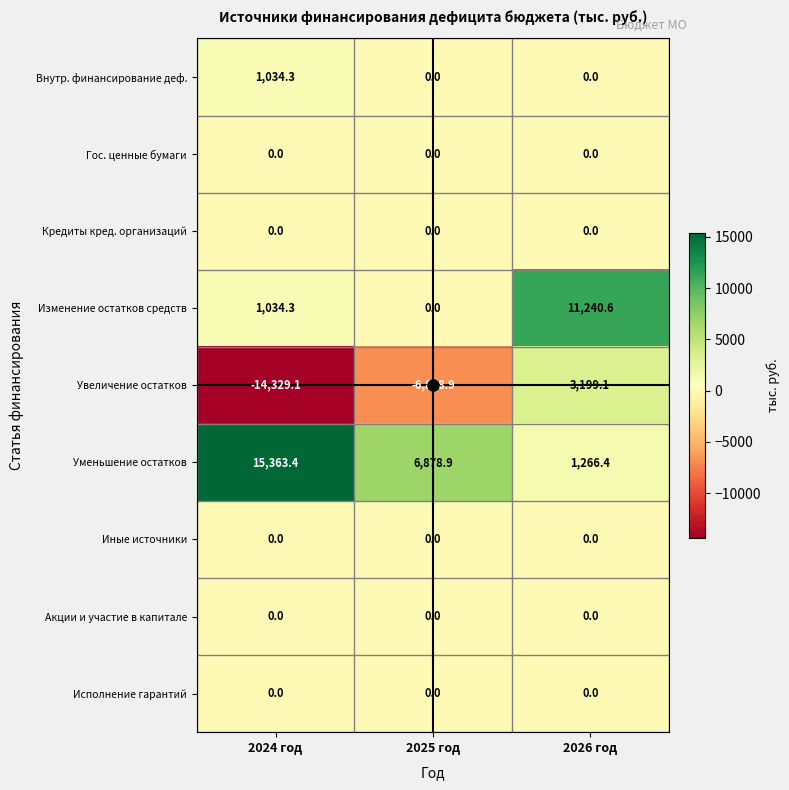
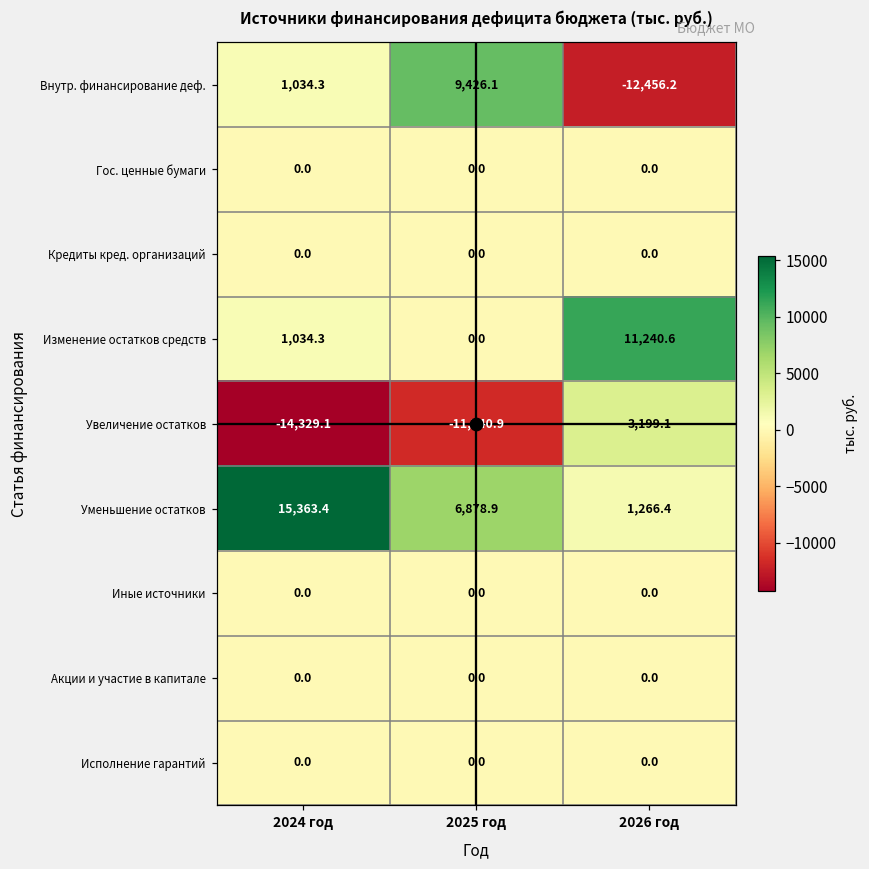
Внутр. финансирование деф., 2025 год: 0.0 -> 9,426.1
Внутр. финансирование деф., 2026 год: 0.0 -> -12,456.2
Увеличение остатков, 2025 год: -6,878.9 -> -11,740.9
